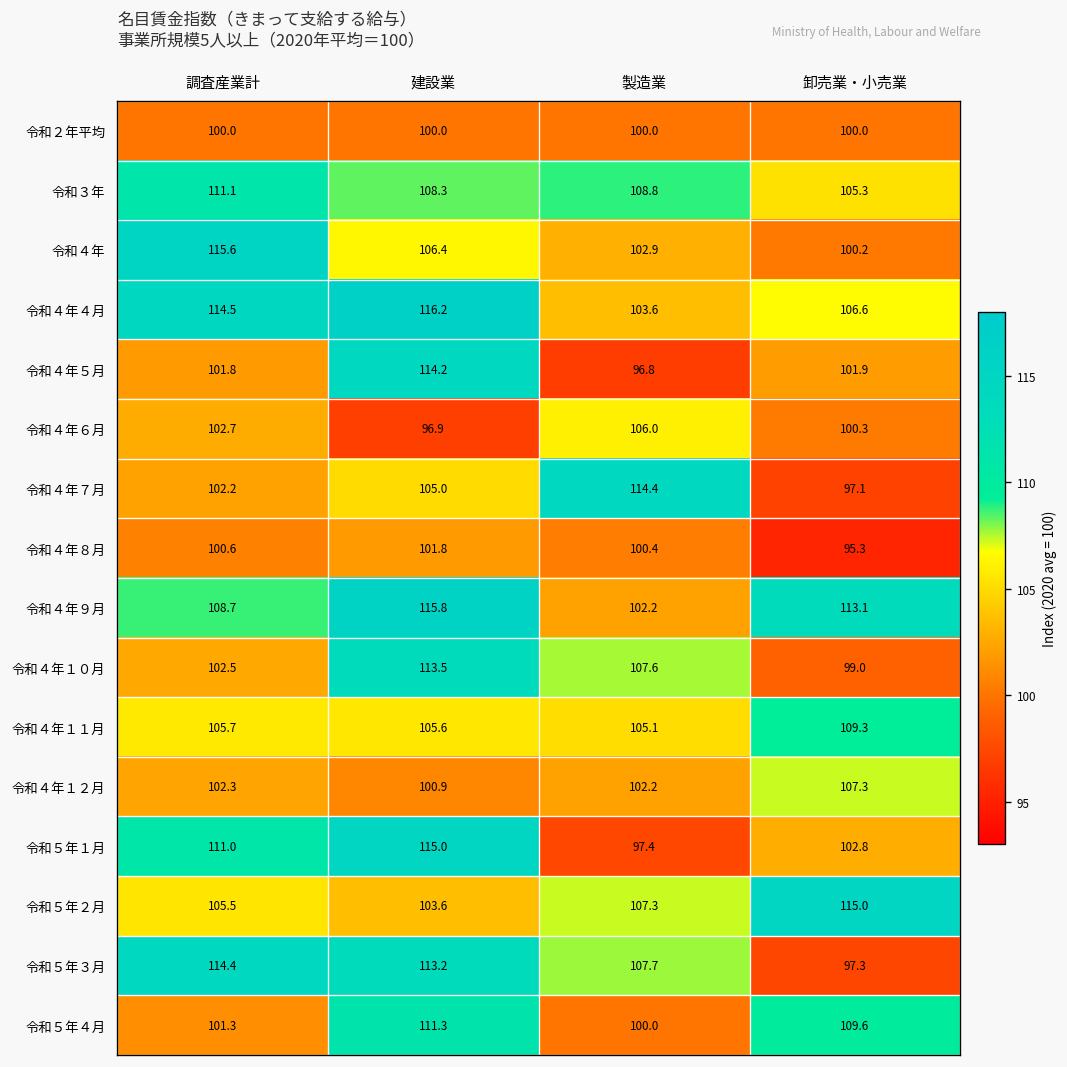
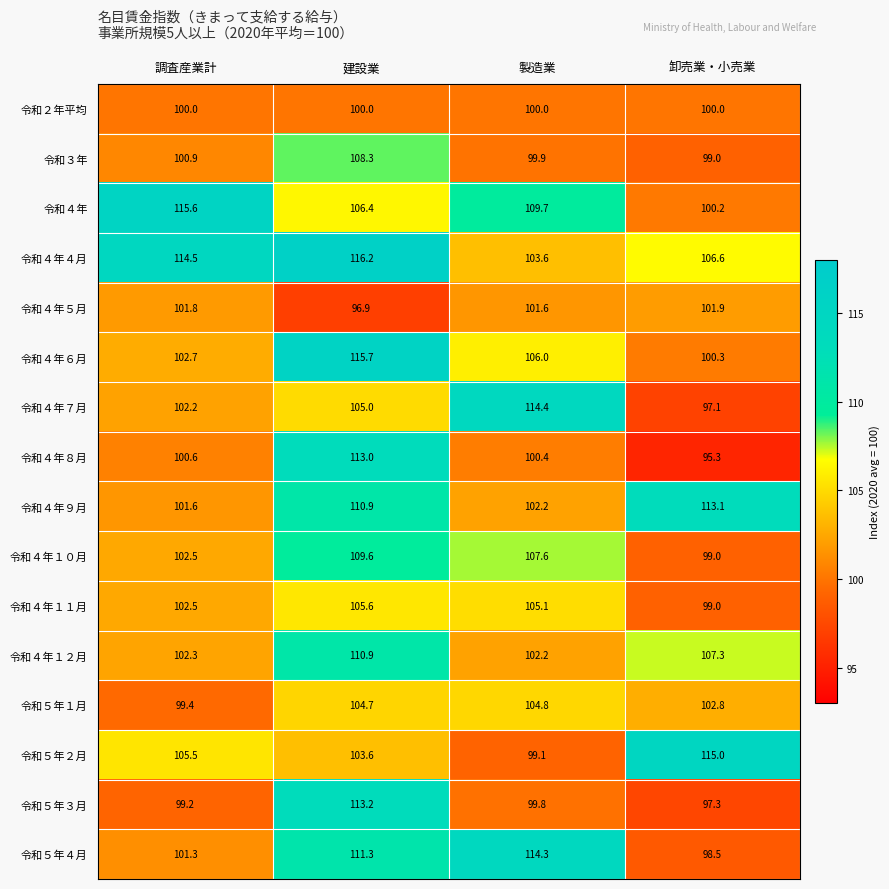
令和３年, 調査産業計: 111.1 -> 100.9
令和３年, 製造業: 108.8 -> 99.9
令和３年, 卸売業・小売業: 105.3 -> 99.0
令和４年, 製造業: 102.9 -> 109.7
令和４年５月, 建設業: 114.2 -> 96.9
令和４年５月, 製造業: 96.8 -> 101.6
令和４年６月, 建設業: 96.9 -> 115.7
令和４年８月, 建設業: 101.8 -> 113.0
令和４年９月, 調査産業計: 108.7 -> 101.6
令和４年９月, 建設業: 115.8 -> 110.9
令和４年１０月, 建設業: 113.5 -> 109.6
令和４年１１月, 調査産業計: 105.7 -> 102.5
令和４年１１月, 卸売業・小売業: 109.3 -> 99.0
令和４年１２月, 建設業: 100.9 -> 110.9
令和５年１月, 調査産業計: 111.0 -> 99.4
令和５年１月, 建設業: 115.0 -> 104.7
令和５年１月, 製造業: 97.4 -> 104.8
令和５年２月, 製造業: 107.3 -> 99.1
令和５年３月, 調査産業計: 114.4 -> 99.2
令和５年３月, 製造業: 107.7 -> 99.8
令和５年４月, 製造業: 100.0 -> 114.3
令和５年４月, 卸売業・小売業: 109.6 -> 98.5
